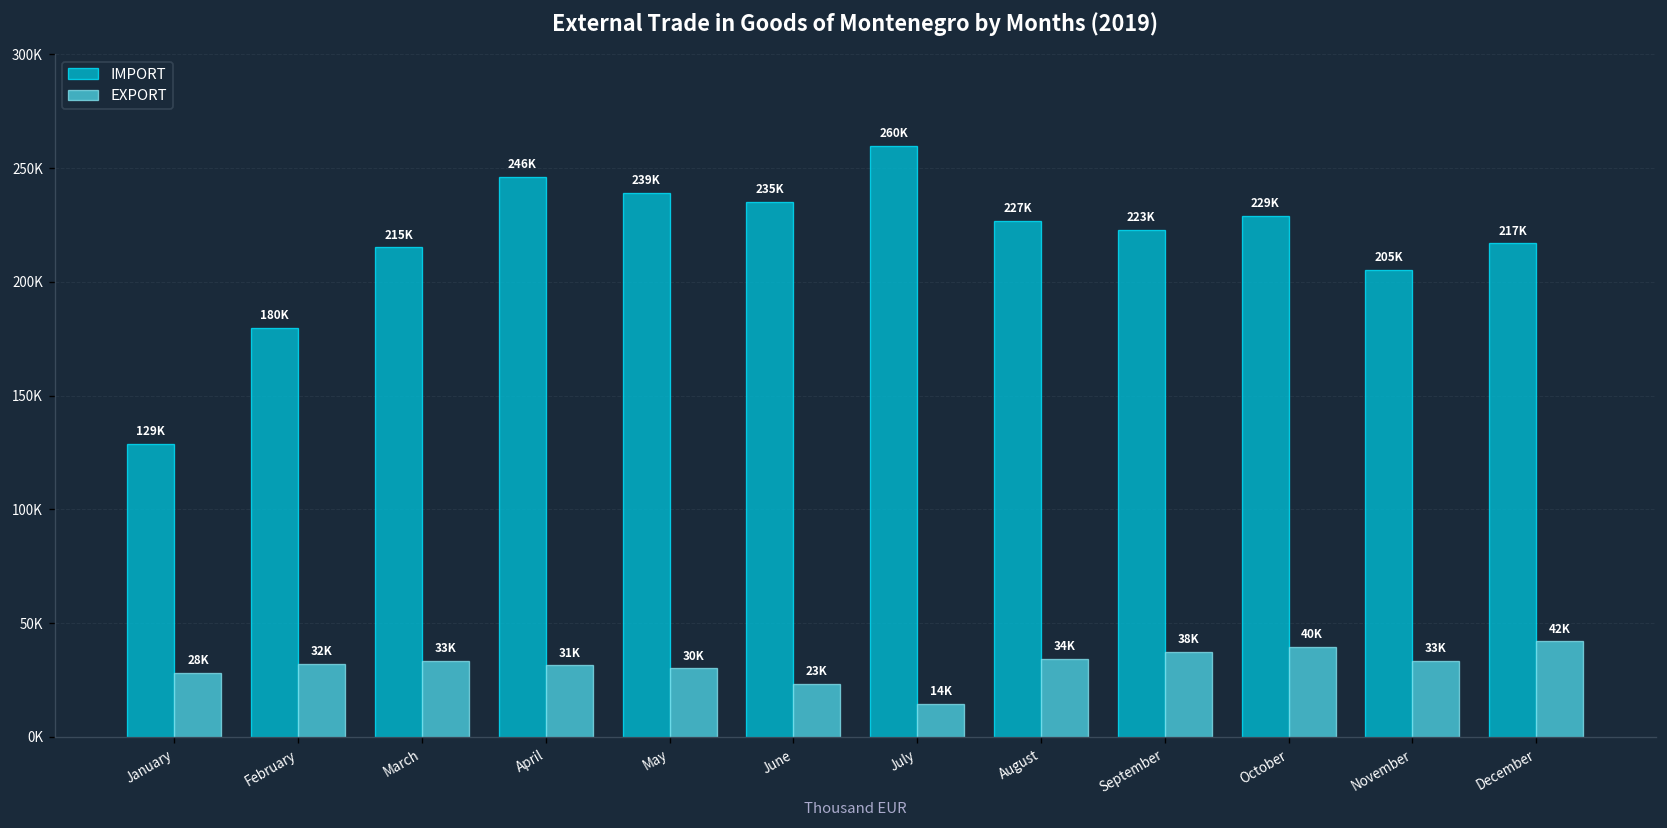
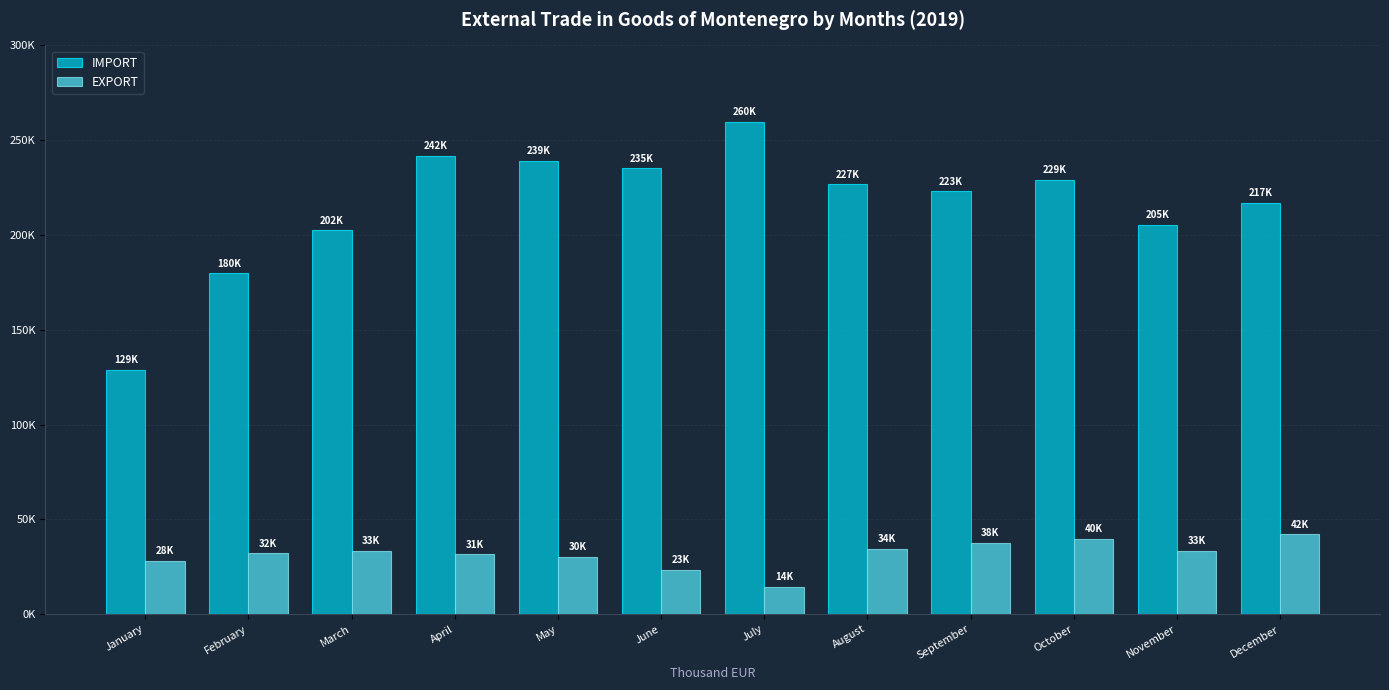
IMPORT, March: 215K -> 202K
IMPORT, April: 246K -> 242K
